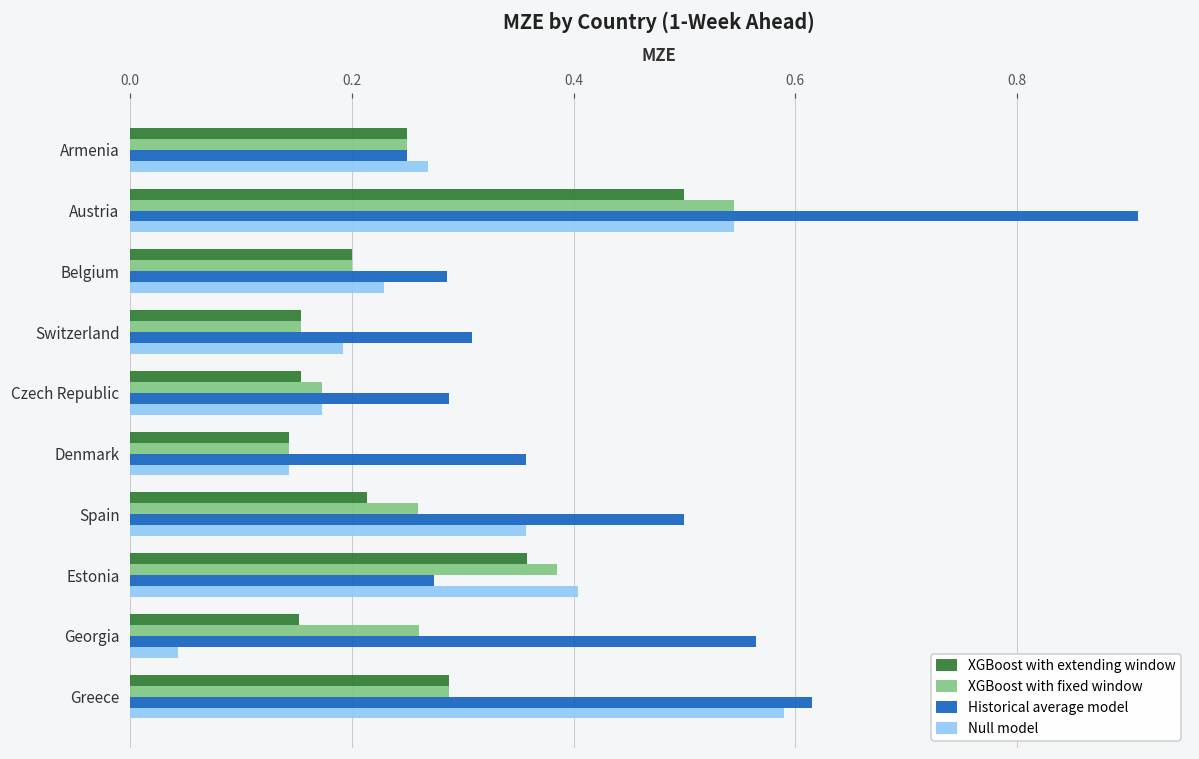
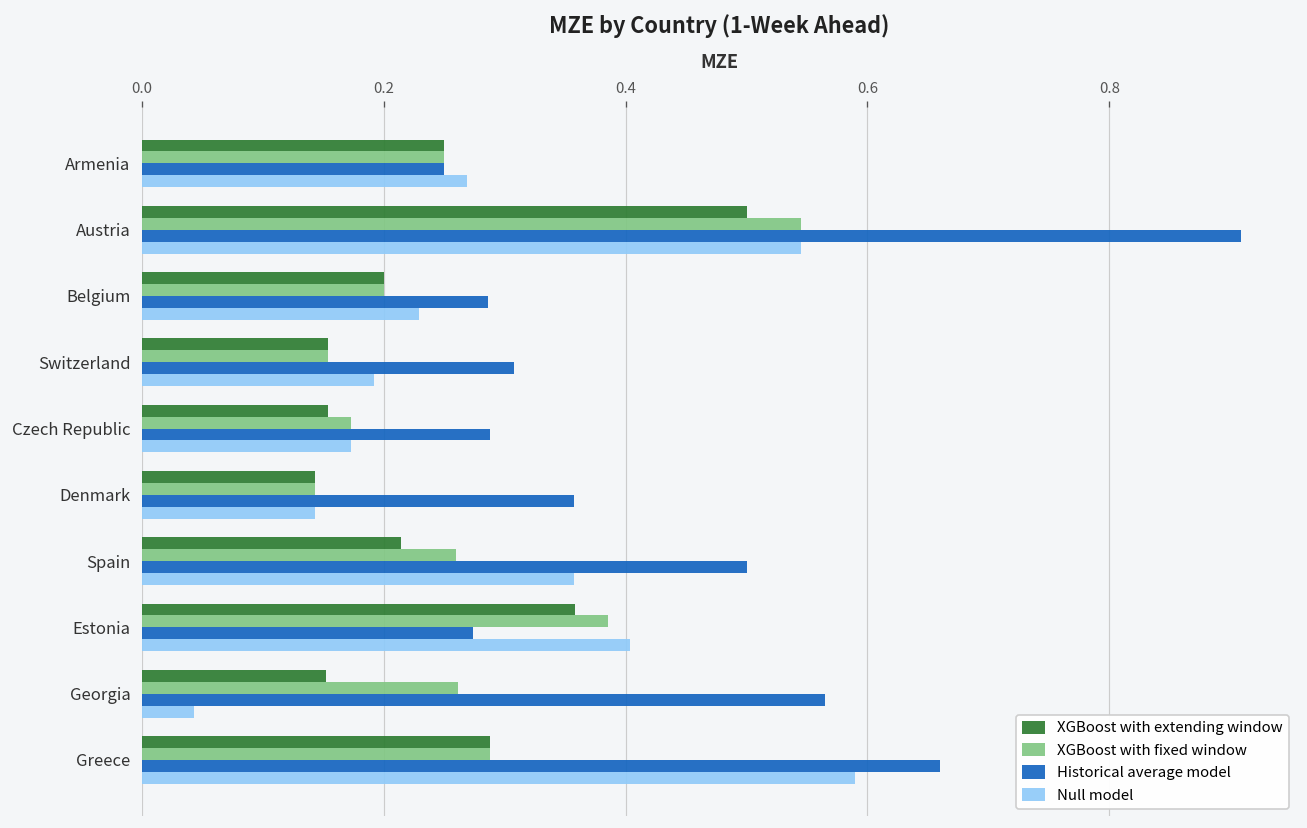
Historical average model, Greece: 0.615 -> 0.660
